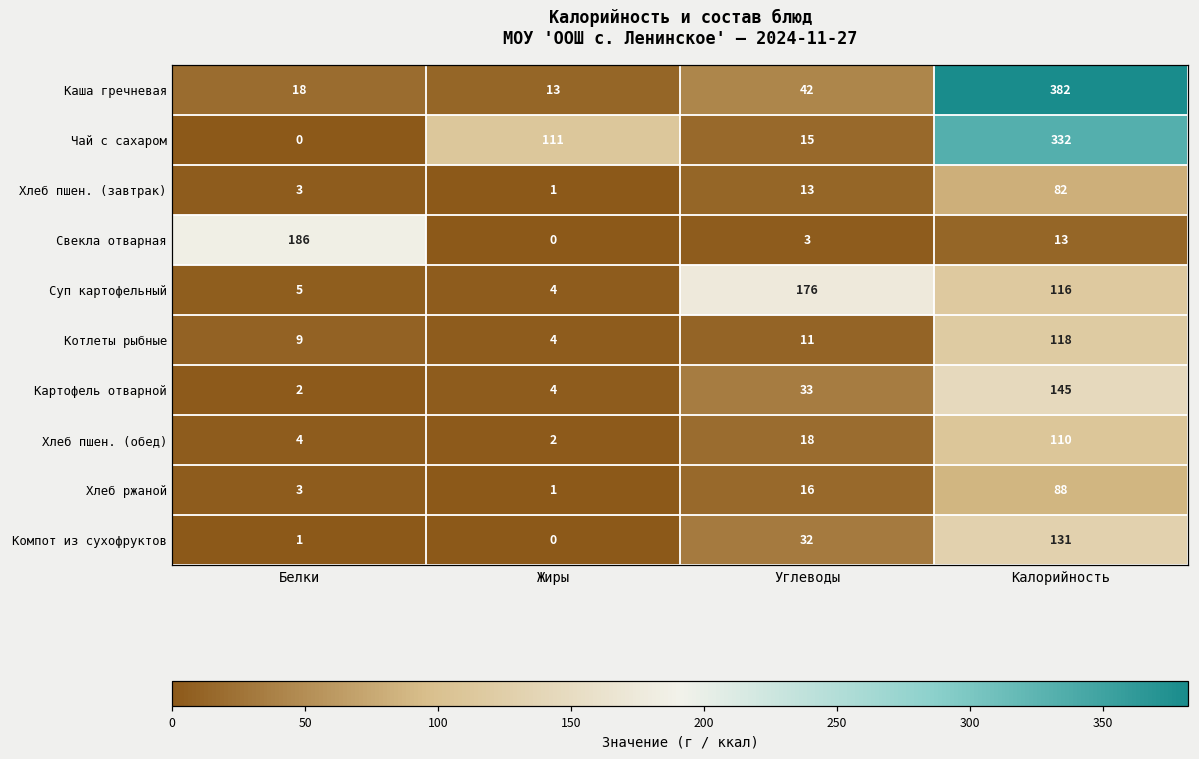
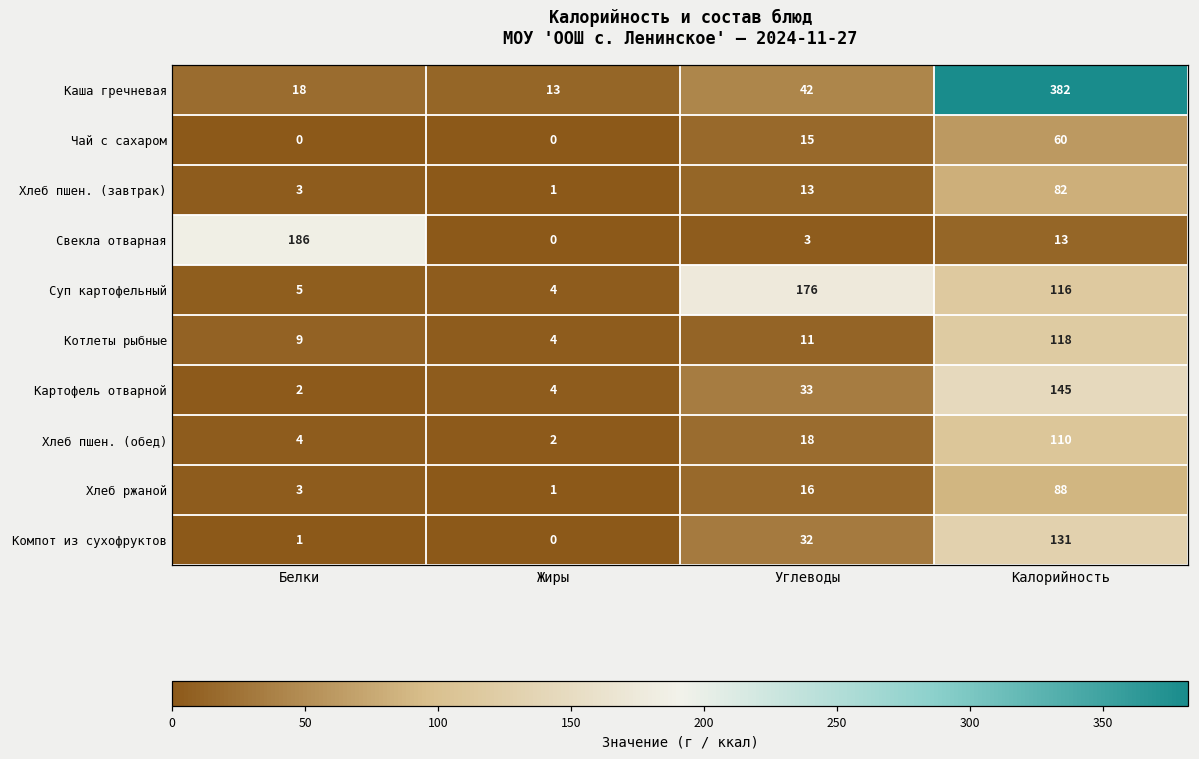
Чай с сахаром, Жиры: 111 -> 0
Чай с сахаром, Калорийность: 332 -> 60
